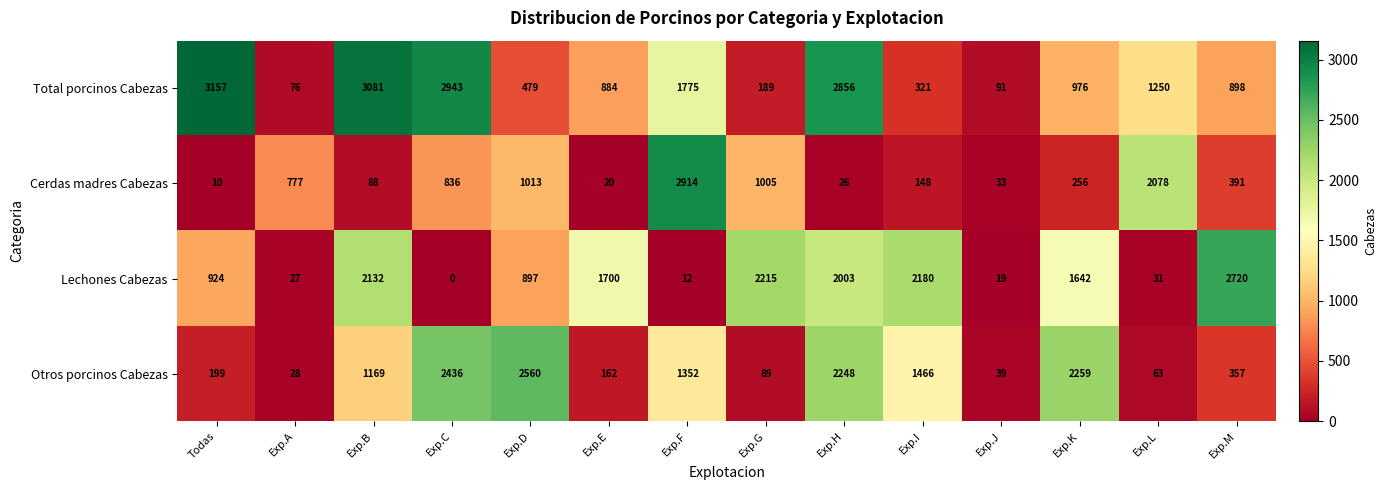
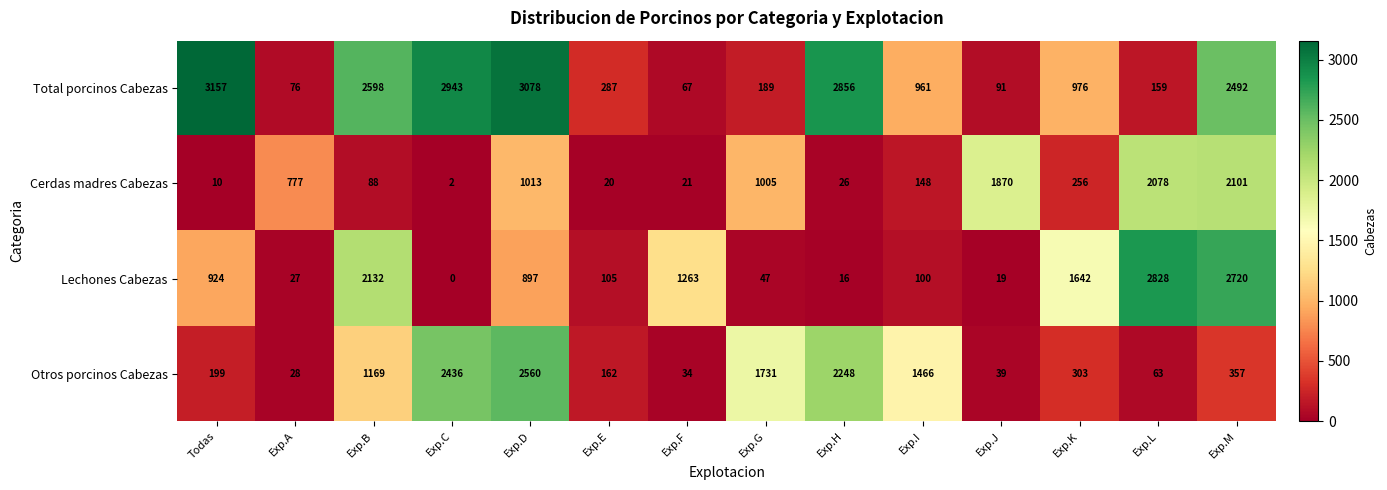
Total porcinos Cabezas, Exp.B: 3081 -> 2598
Total porcinos Cabezas, Exp.D: 479 -> 3078
Total porcinos Cabezas, Exp.E: 884 -> 287
Total porcinos Cabezas, Exp.F: 1775 -> 67
Total porcinos Cabezas, Exp.I: 321 -> 961
Total porcinos Cabezas, Exp.L: 1250 -> 159
Total porcinos Cabezas, Exp.M: 898 -> 2492
Cerdas madres Cabezas, Exp.C: 836 -> 2
Cerdas madres Cabezas, Exp.F: 2914 -> 21
Cerdas madres Cabezas, Exp.J: 33 -> 1870
Cerdas madres Cabezas, Exp.M: 391 -> 2101
Lechones Cabezas, Exp.E: 1700 -> 105
Lechones Cabezas, Exp.F: 12 -> 1263
Lechones Cabezas, Exp.G: 2215 -> 47
Lechones Cabezas, Exp.H: 2003 -> 16
Lechones Cabezas, Exp.I: 2180 -> 100
Lechones Cabezas, Exp.L: 31 -> 2828
Otros porcinos Cabezas, Exp.F: 1352 -> 34
Otros porcinos Cabezas, Exp.G: 89 -> 1731
Otros porcinos Cabezas, Exp.K: 2259 -> 303
